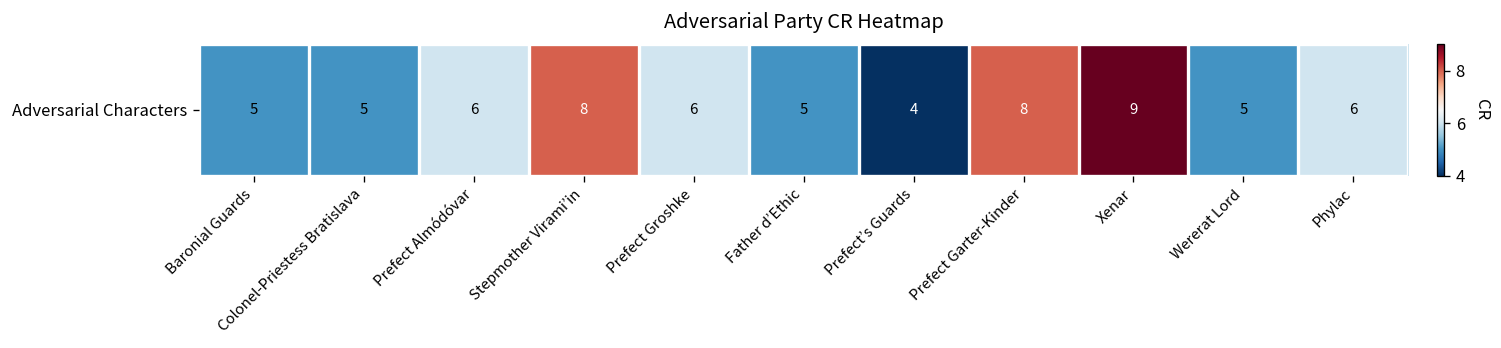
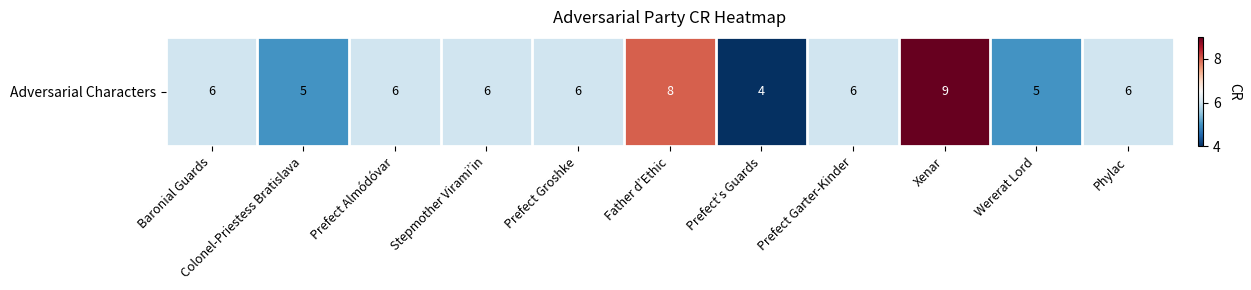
Adversarial Characters, Baronial Guards: 5 -> 6
Adversarial Characters, Stepmother Virami’in: 8 -> 6
Adversarial Characters, Father d’Ethic: 5 -> 8
Adversarial Characters, Prefect Garter-Kinder: 8 -> 6
